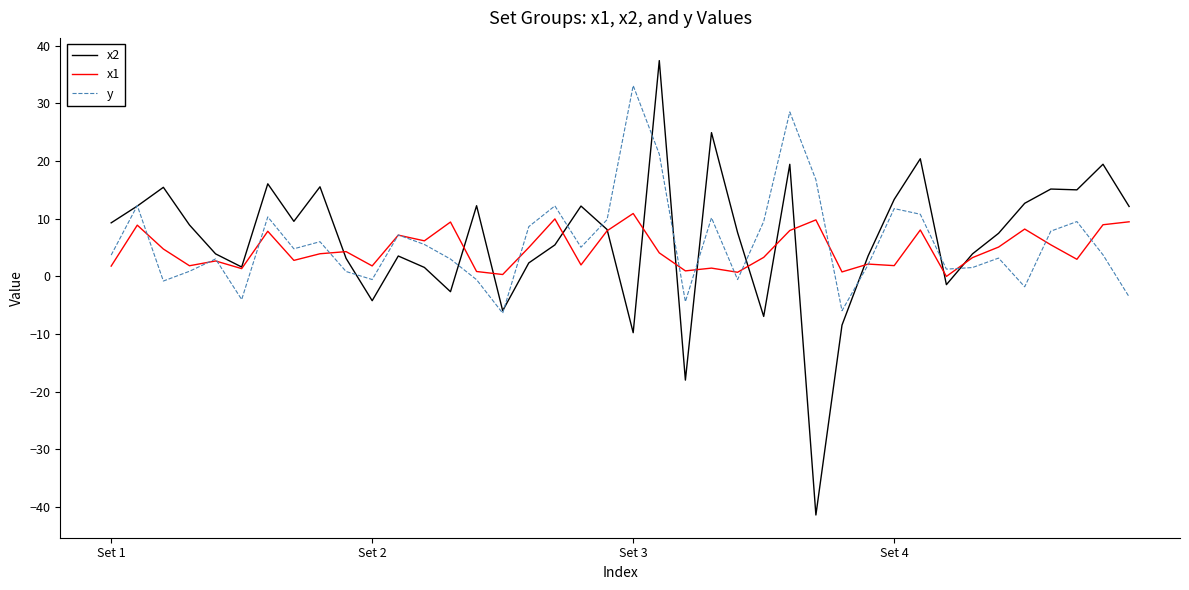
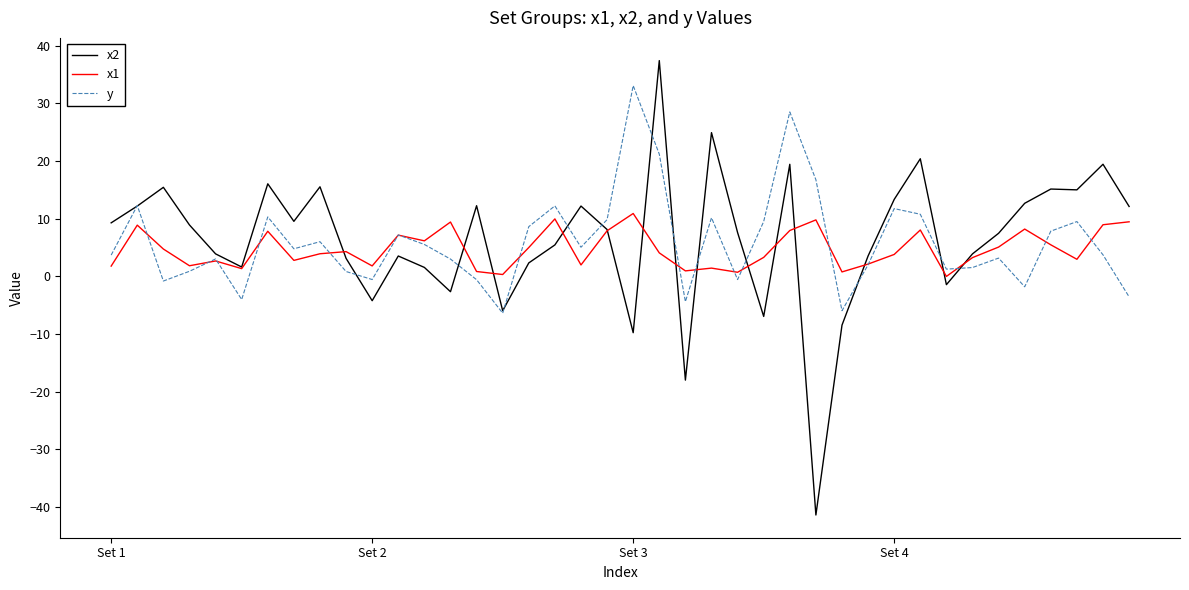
x1, Set 4: 2 -> 4
